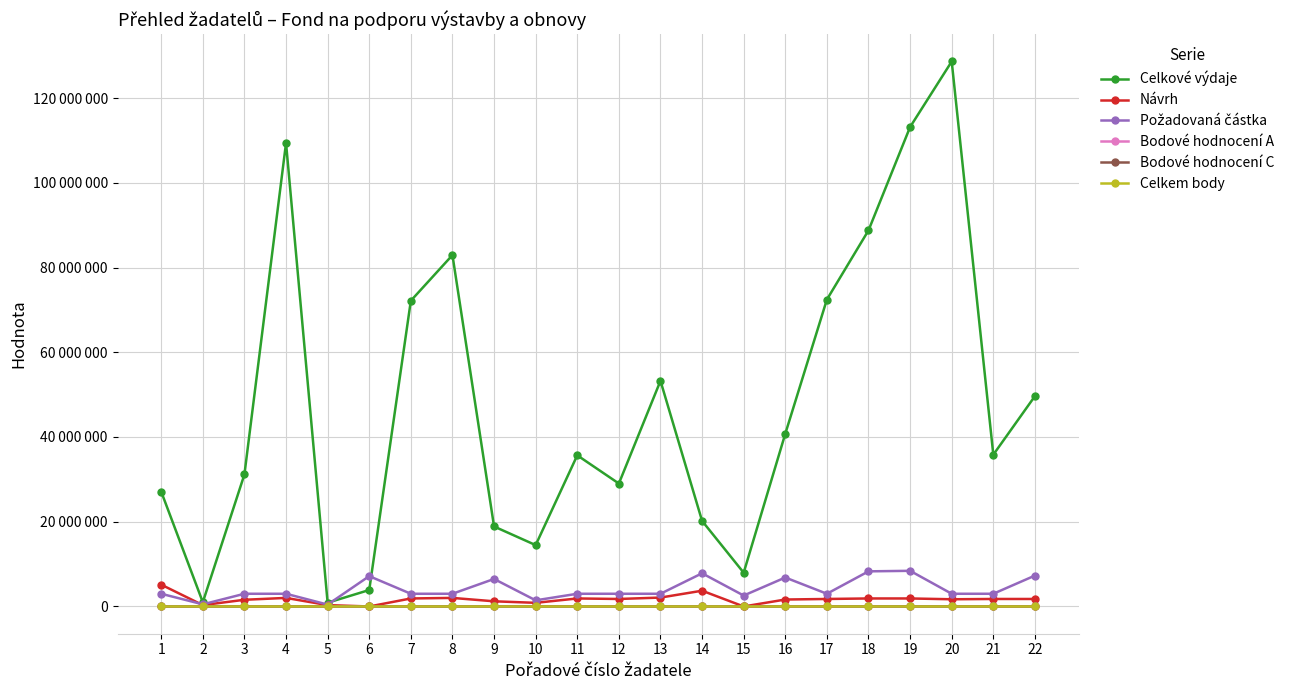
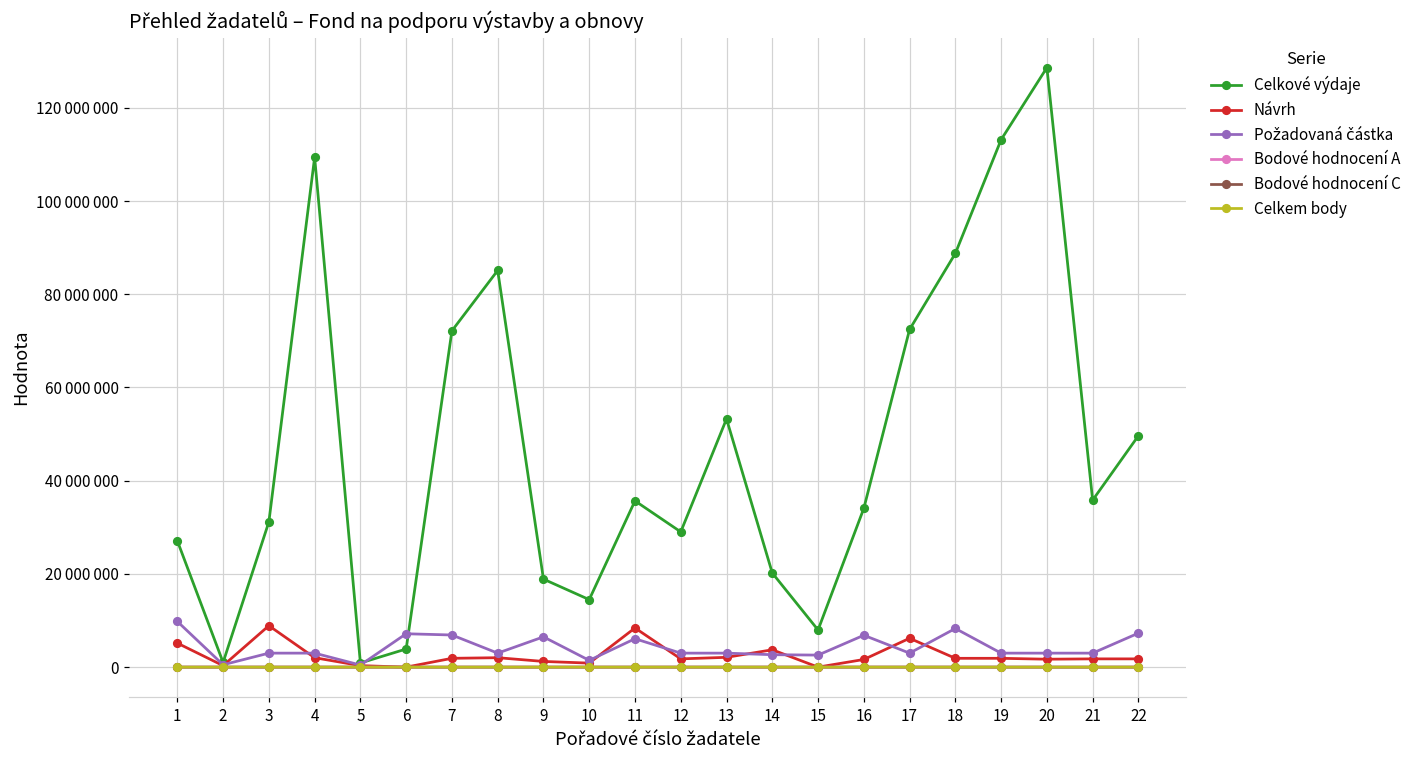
Požadovaná částka, 1: 3000000 -> 10000000
Návrh, 3: 2000000 -> 9000000
Požadovaná částka, 7: 3000000 -> 7000000
Celkové výdaje, 8: 83000000 -> 85000000
Návrh, 11: 2000000 -> 8000000
Požadovaná částka, 11: 3000000 -> 6000000
Požadovaná částka, 14: 8000000 -> 3000000
Celkové výdaje, 16: 41000000 -> 34000000
Návrh, 17: 2000000 -> 6000000
Požadovaná částka, 19: 8000000 -> 3000000
